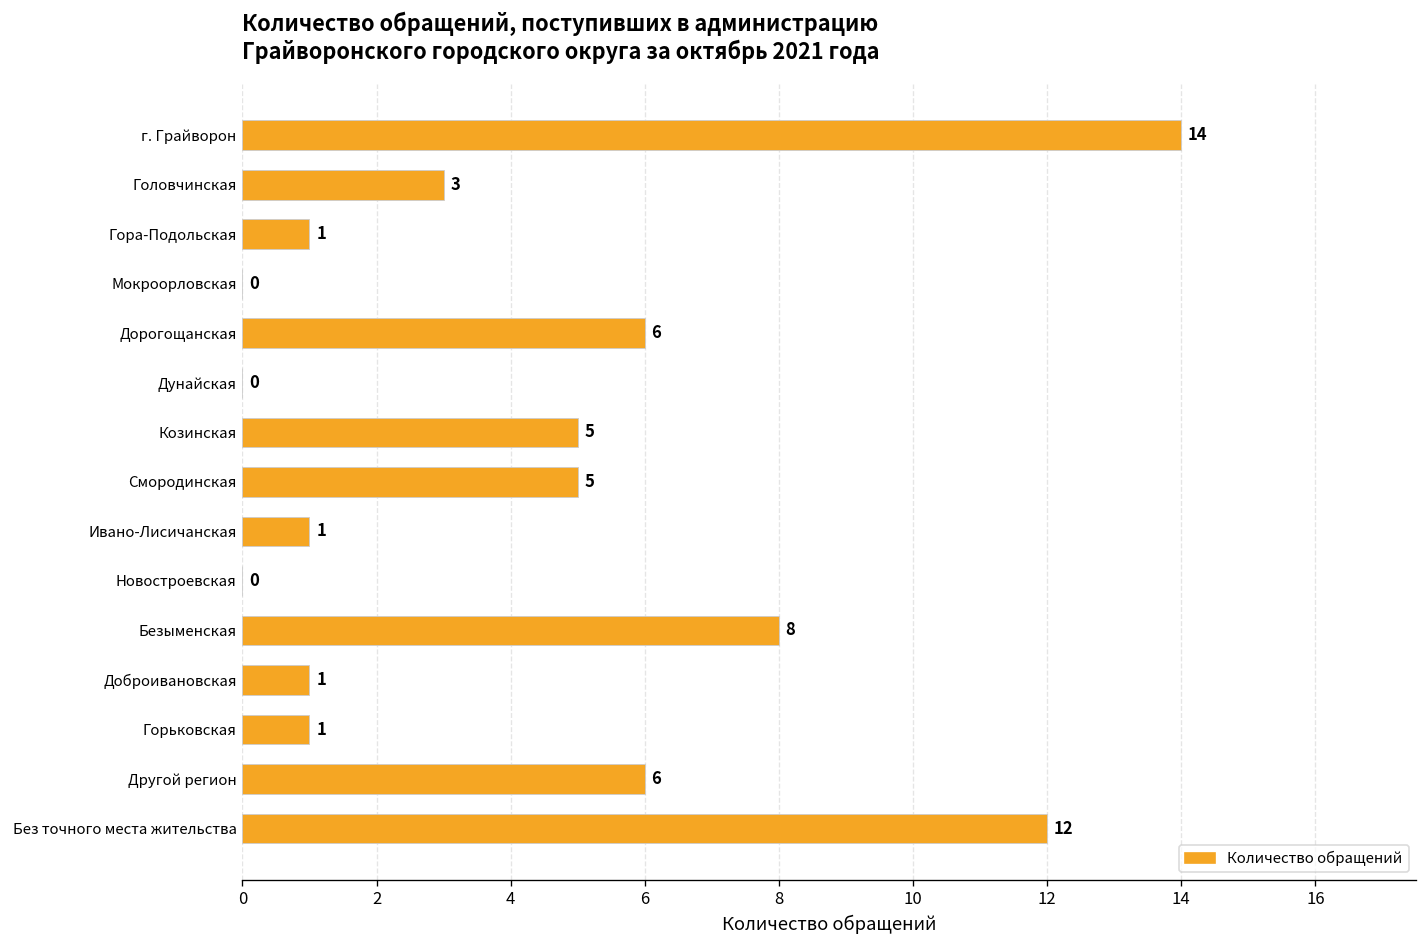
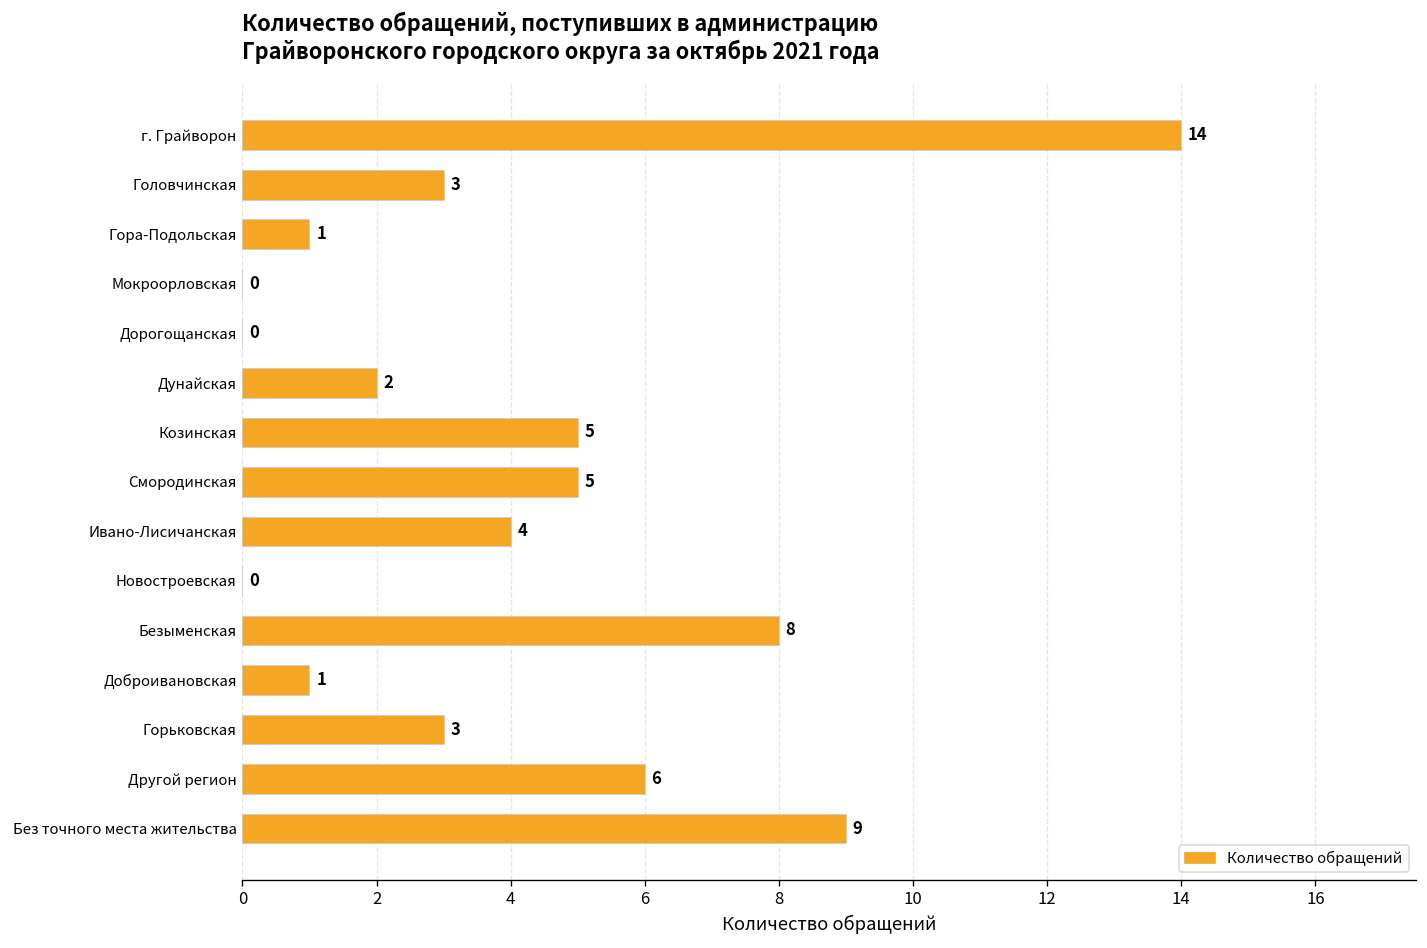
Дорогощанская: 6 -> 0
Дунайская: 0 -> 2
Ивано-Лисичанская: 1 -> 4
Горьковская: 1 -> 3
Без точного места жительства: 12 -> 9
